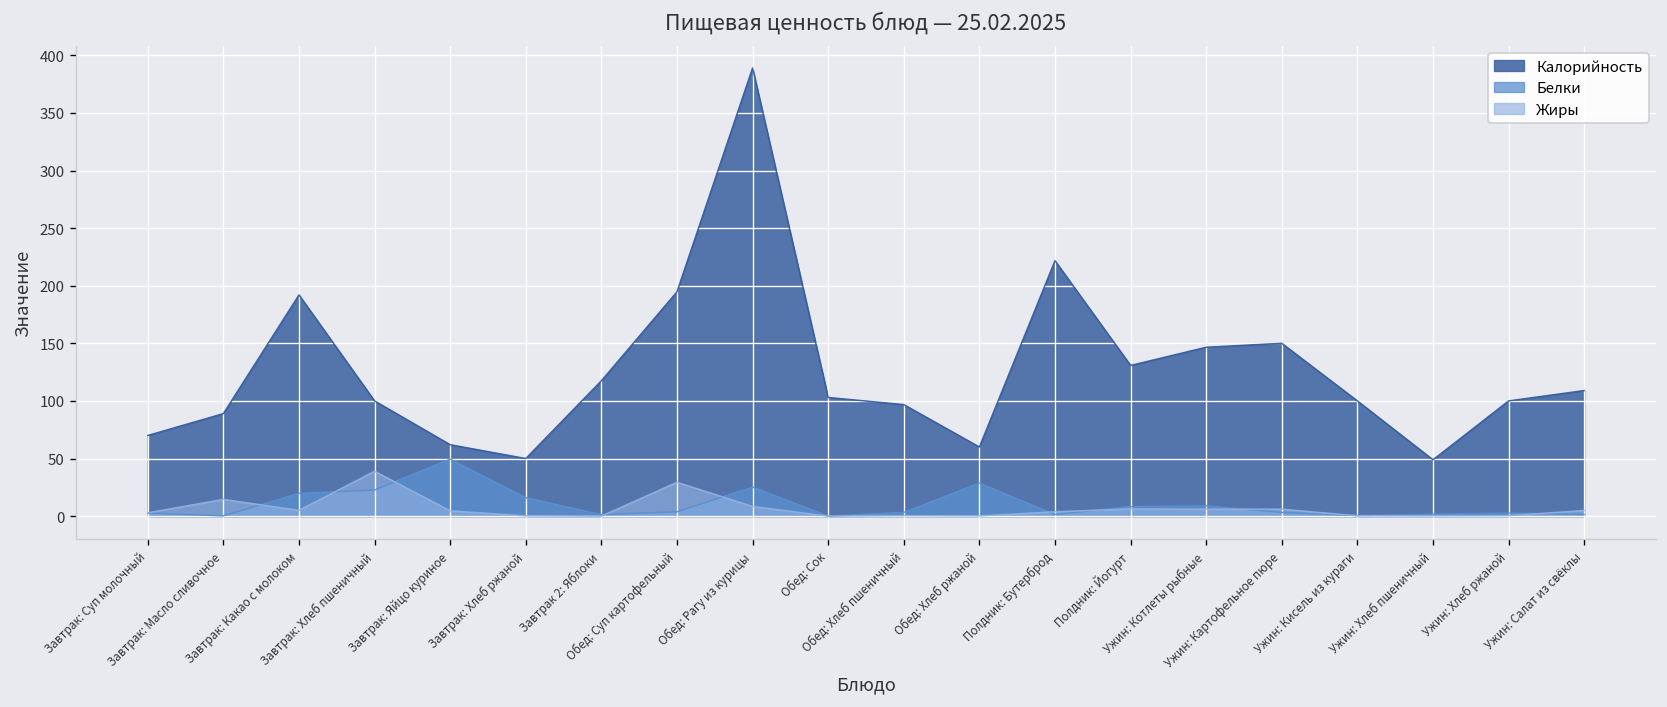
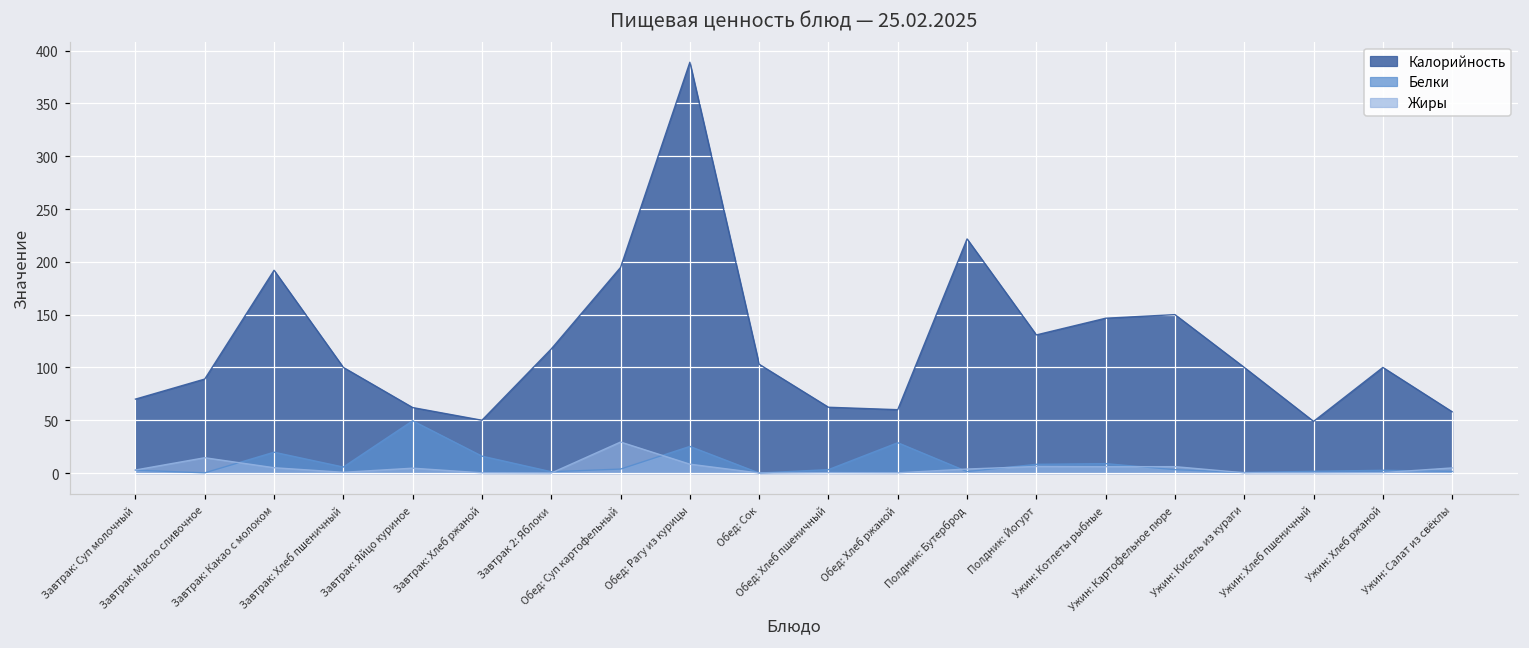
Белки, Завтрак: Хлеб пшеничный: 20 -> 10
Жиры, Завтрак: Хлеб пшеничный: 40 -> 0
Калорийность, Обед: Хлеб пшеничный: 100 -> 60
Калорийность, Ужин: Салат из свёклы: 110 -> 60
